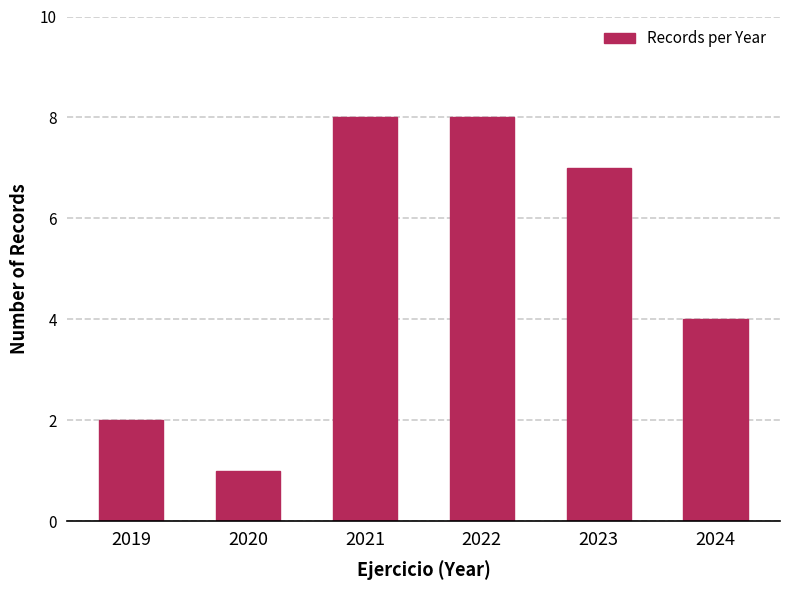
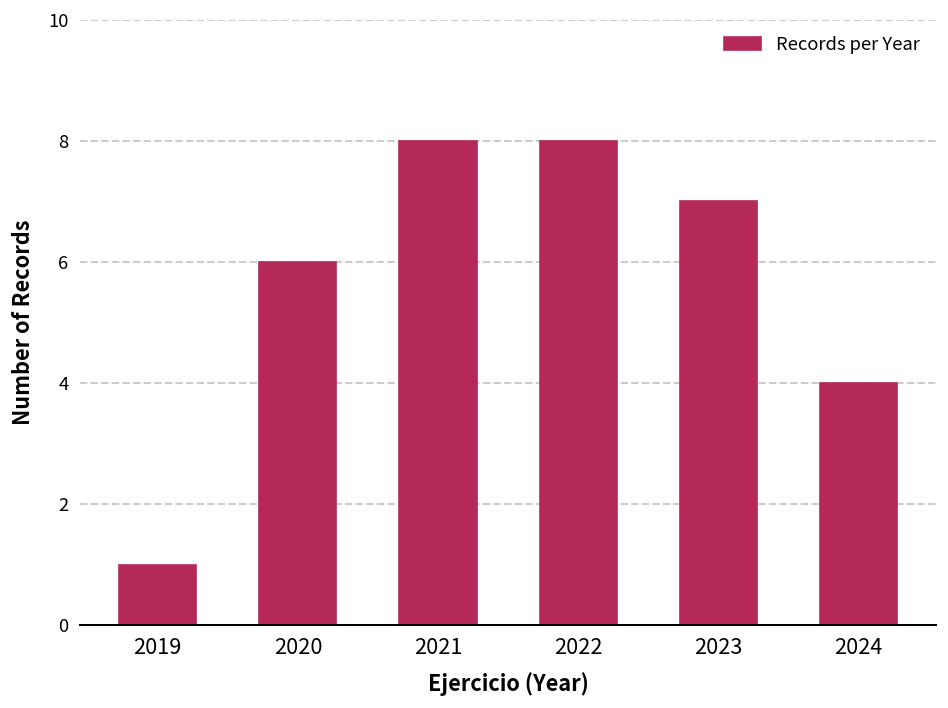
2019: 2 -> 1
2020: 1 -> 6
